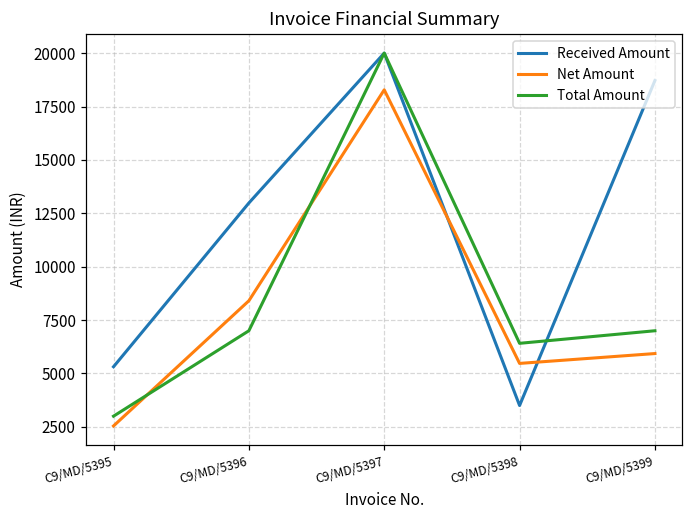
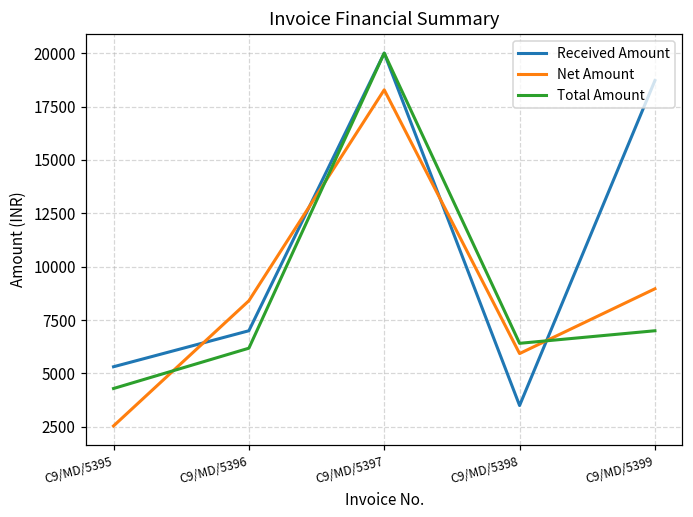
Total Amount, C9/MD/5395: 3000 -> 4300
Received Amount, C9/MD/5396: 13000 -> 7000
Total Amount, C9/MD/5396: 7000 -> 6200
Net Amount, C9/MD/5398: 5500 -> 5900
Net Amount, C9/MD/5399: 5900 -> 9000
